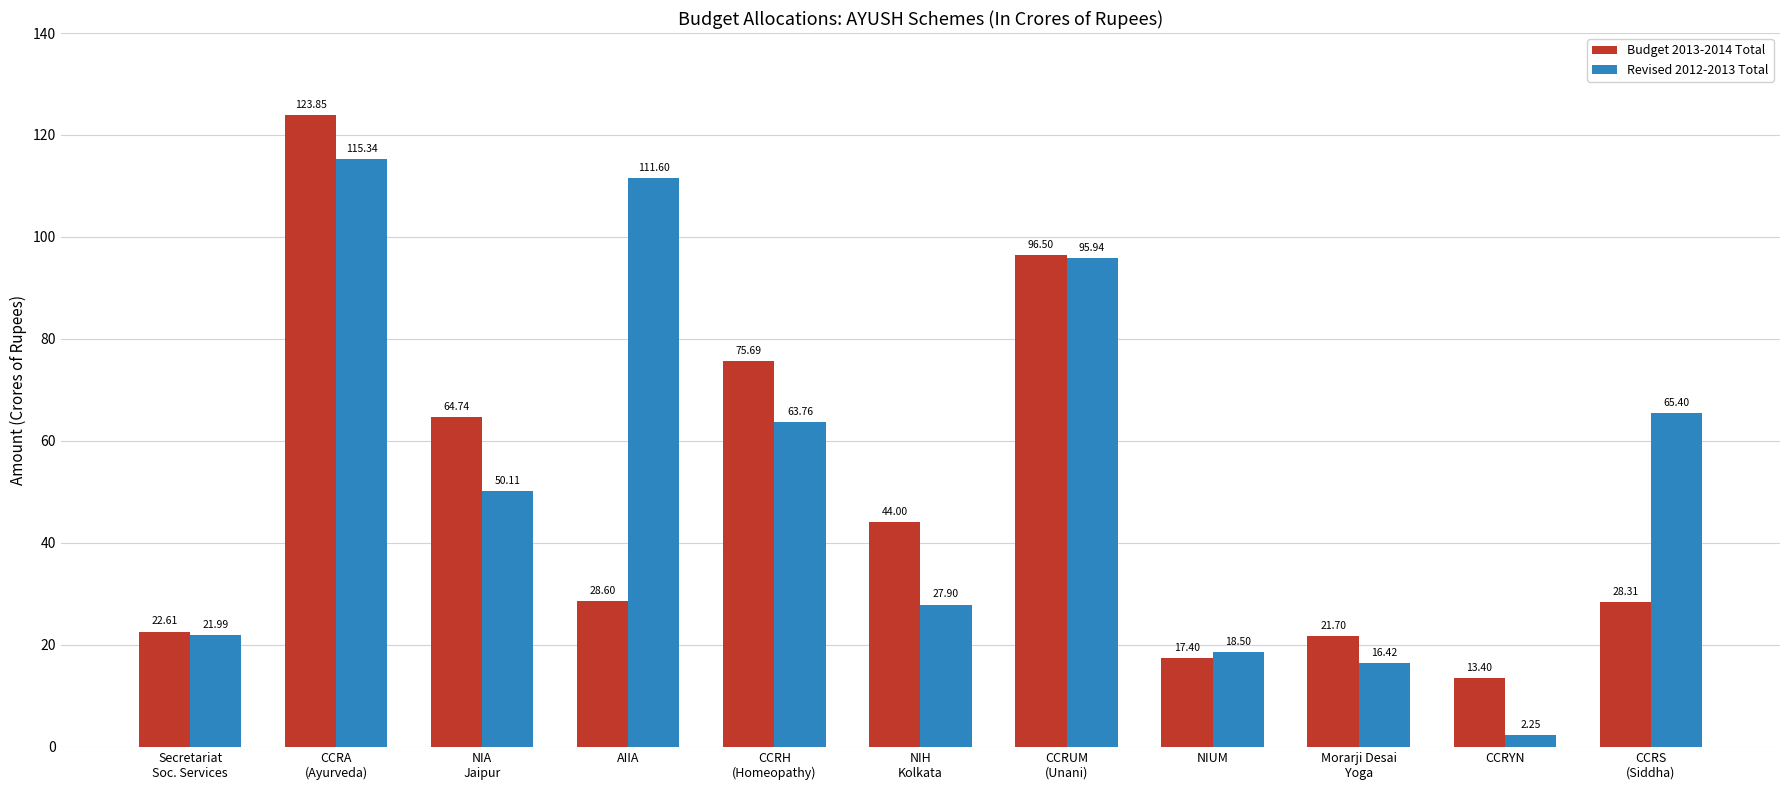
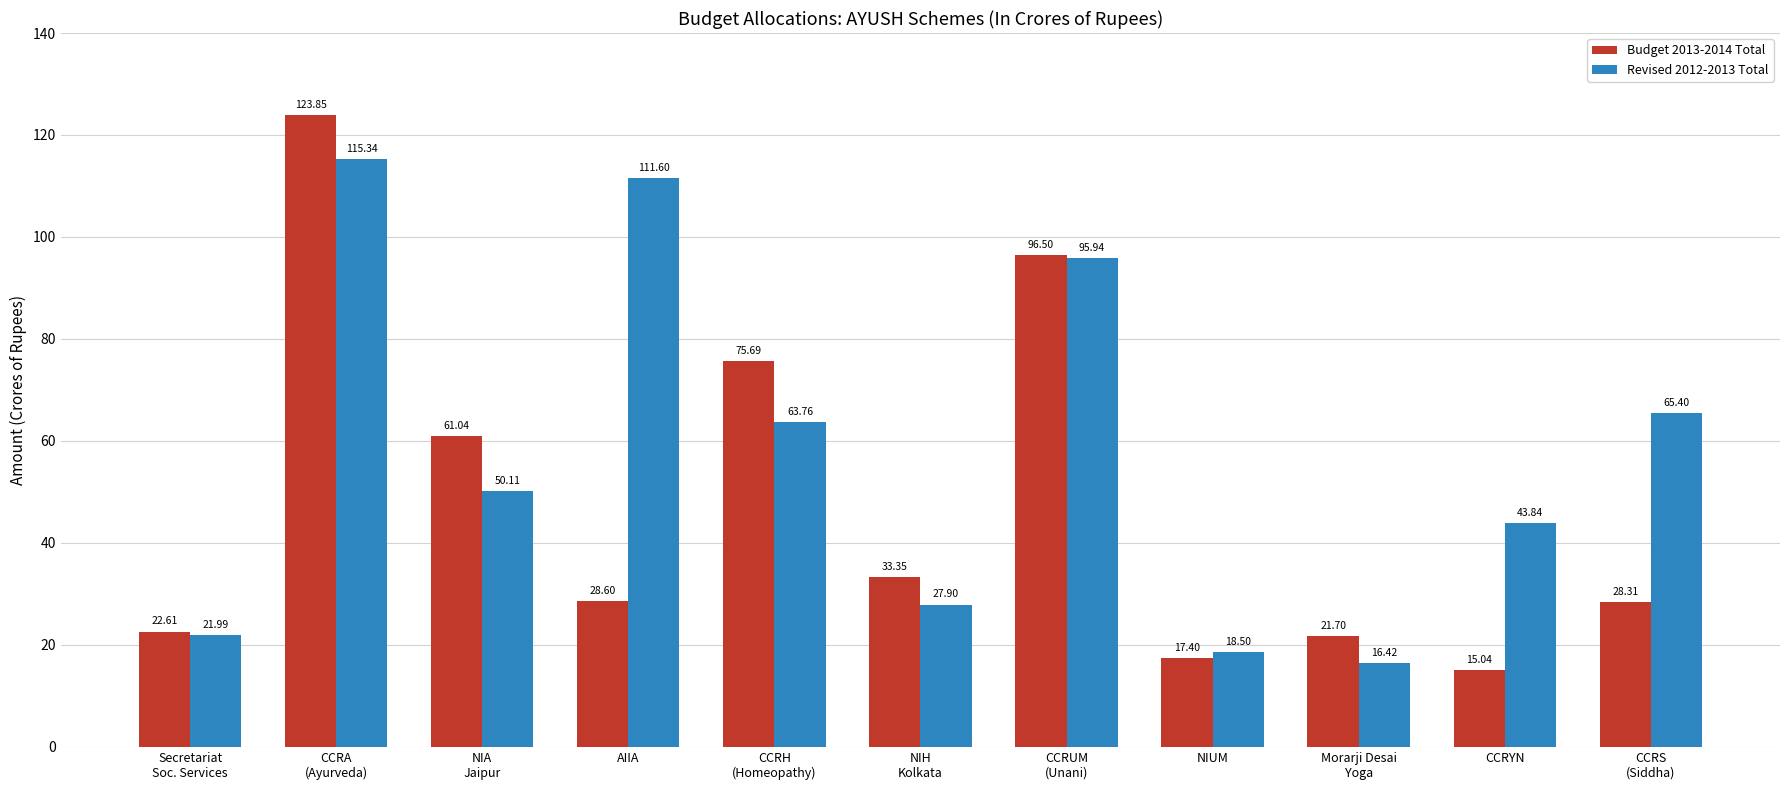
Budget 2013-2014 Total, NIA Jaipur: 64.74 -> 61.04
Budget 2013-2014 Total, NIH Kolkata: 44.00 -> 33.35
Budget 2013-2014 Total, CCRYN: 13.40 -> 15.04
Revised 2012-2013 Total, CCRYN: 2.25 -> 43.84
